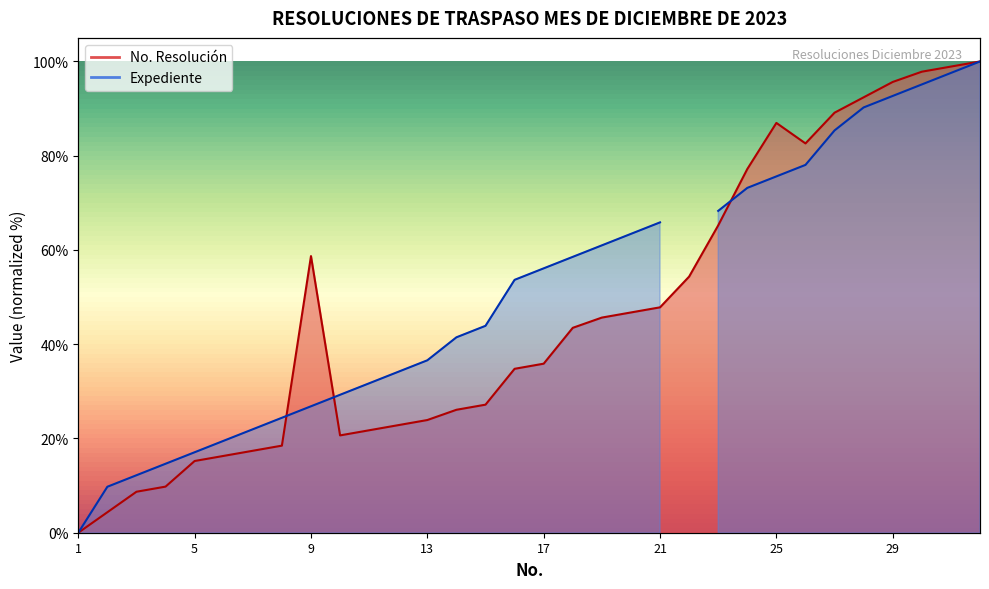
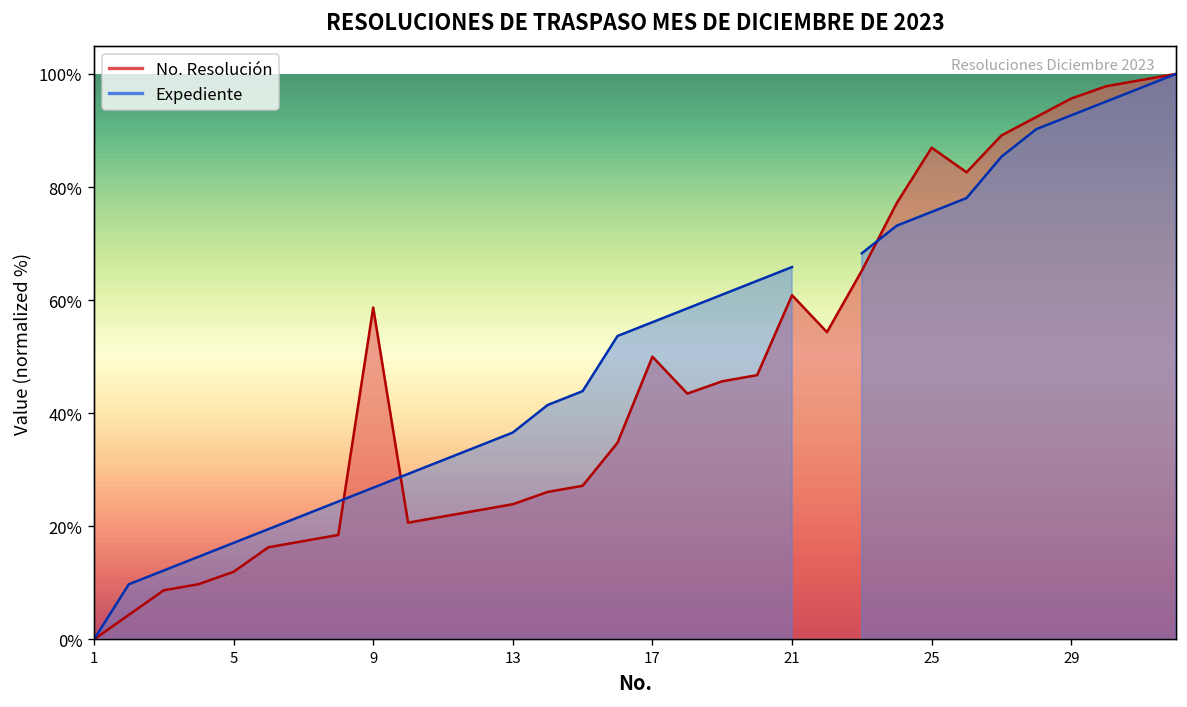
No. Resolución, 5: 15% -> 12%
No. Resolución, 17: 36% -> 50%
No. Resolución, 21: 48% -> 61%
